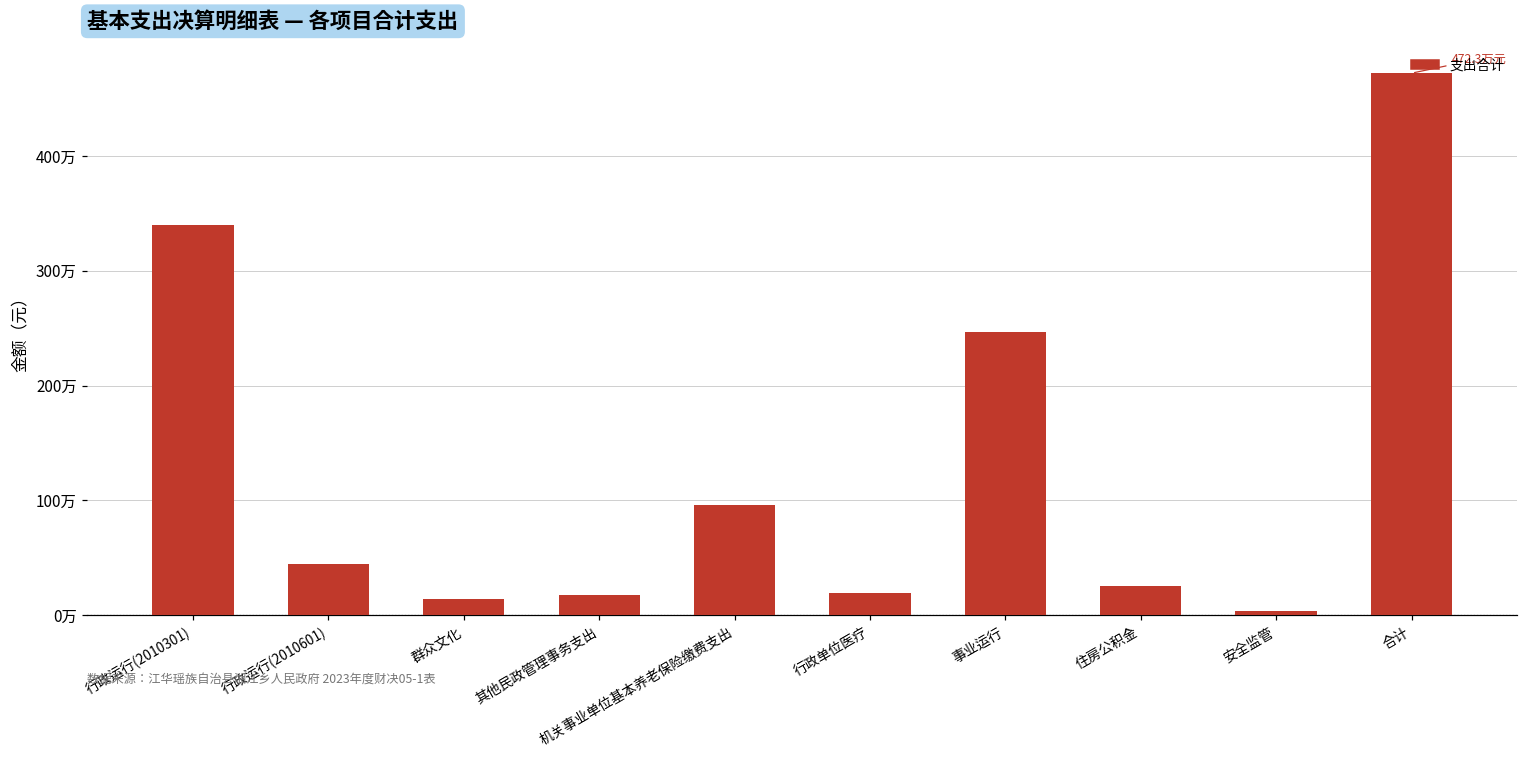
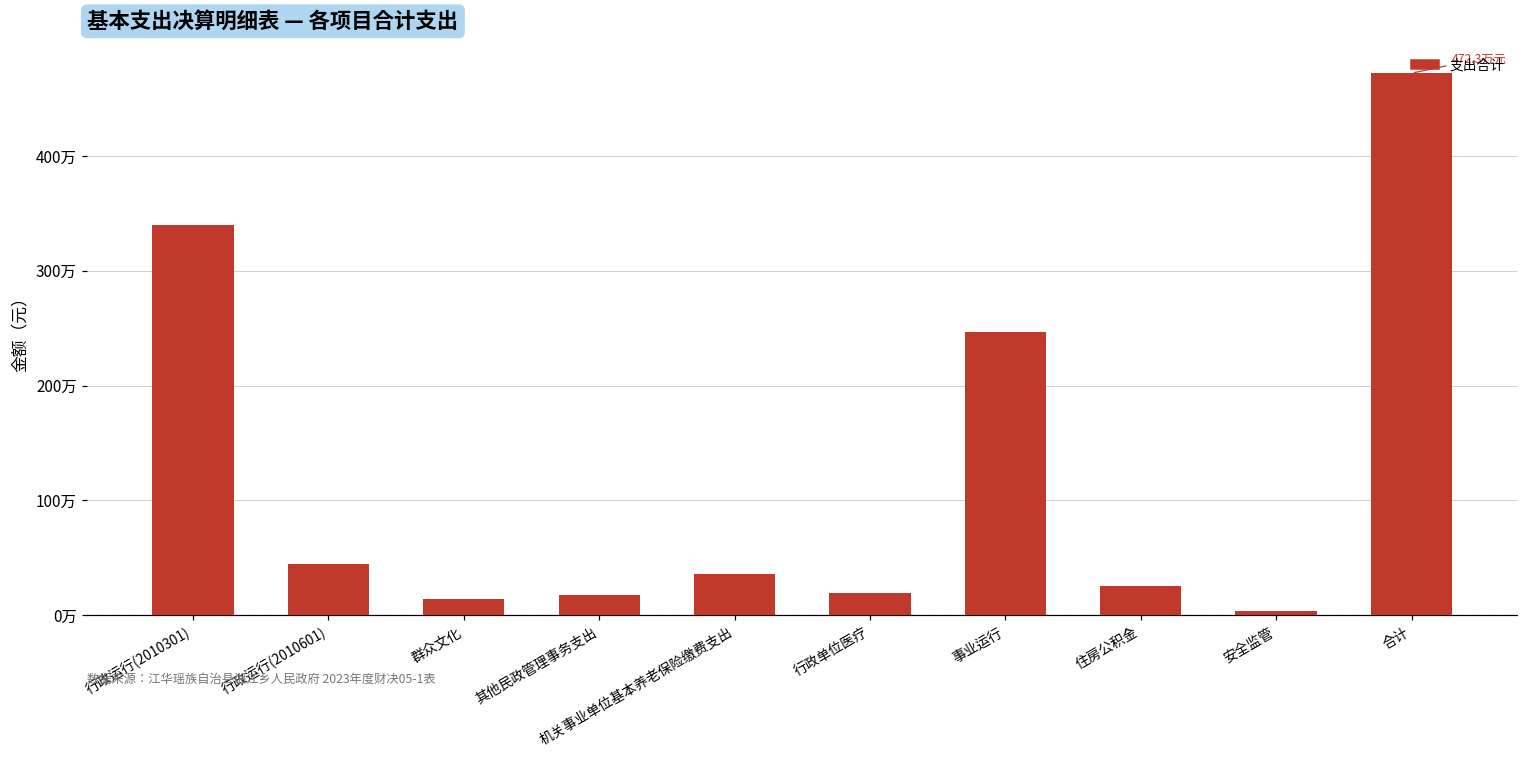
机关事业单位基本养老保险缴费支出: 96万 -> 36万
